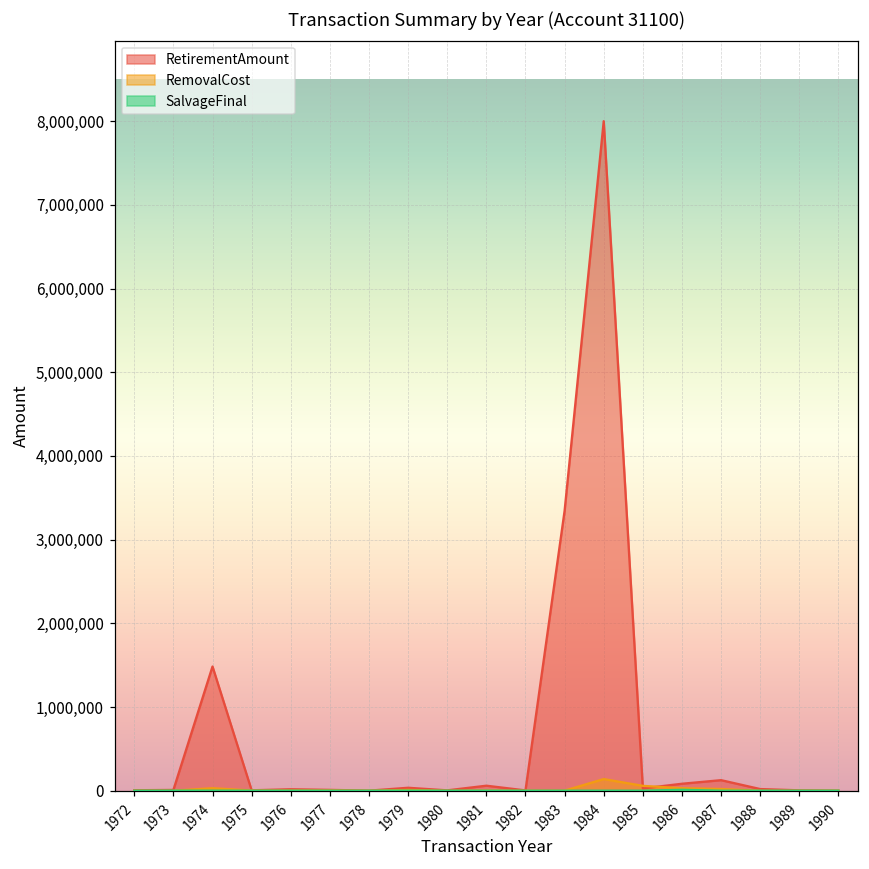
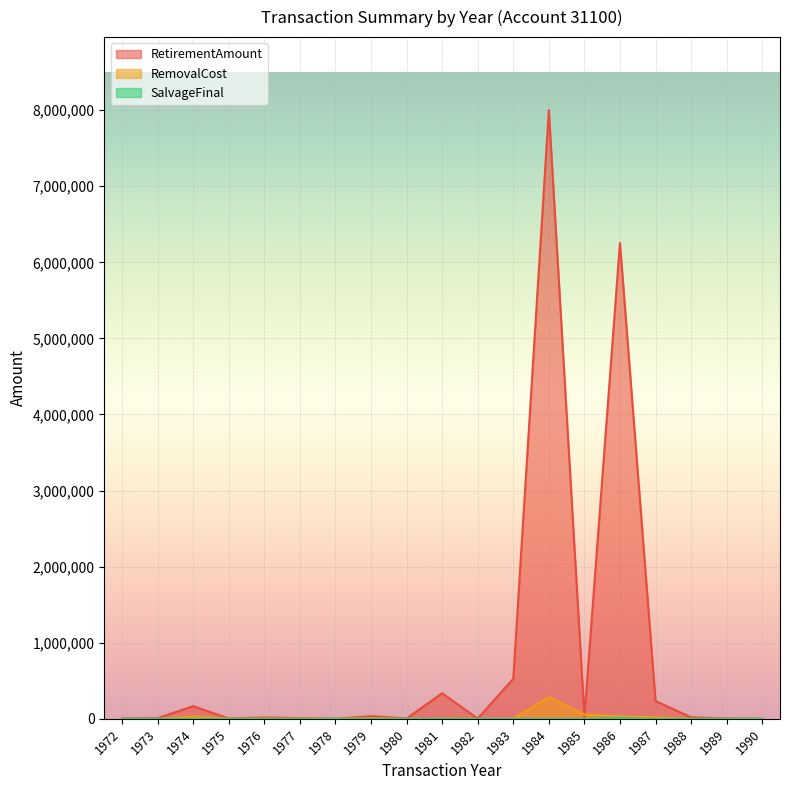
RetirementAmount, 1974: 1,500,000 -> 200,000
RetirementAmount, 1981: 100,000 -> 300,000
RetirementAmount, 1983: 3,300,000 -> 500,000
RemovalCost, 1984: 100,000 -> 300,000
RetirementAmount, 1986: 100,000 -> 6,300,000
RetirementAmount, 1987: 100,000 -> 200,000
